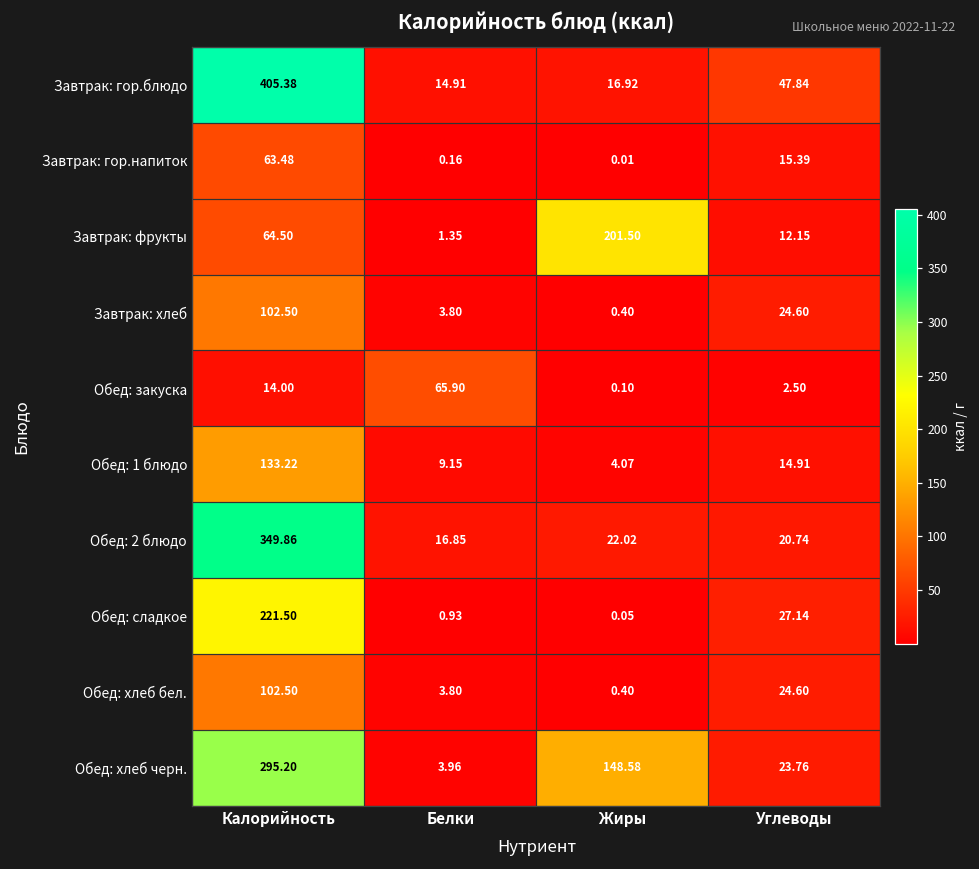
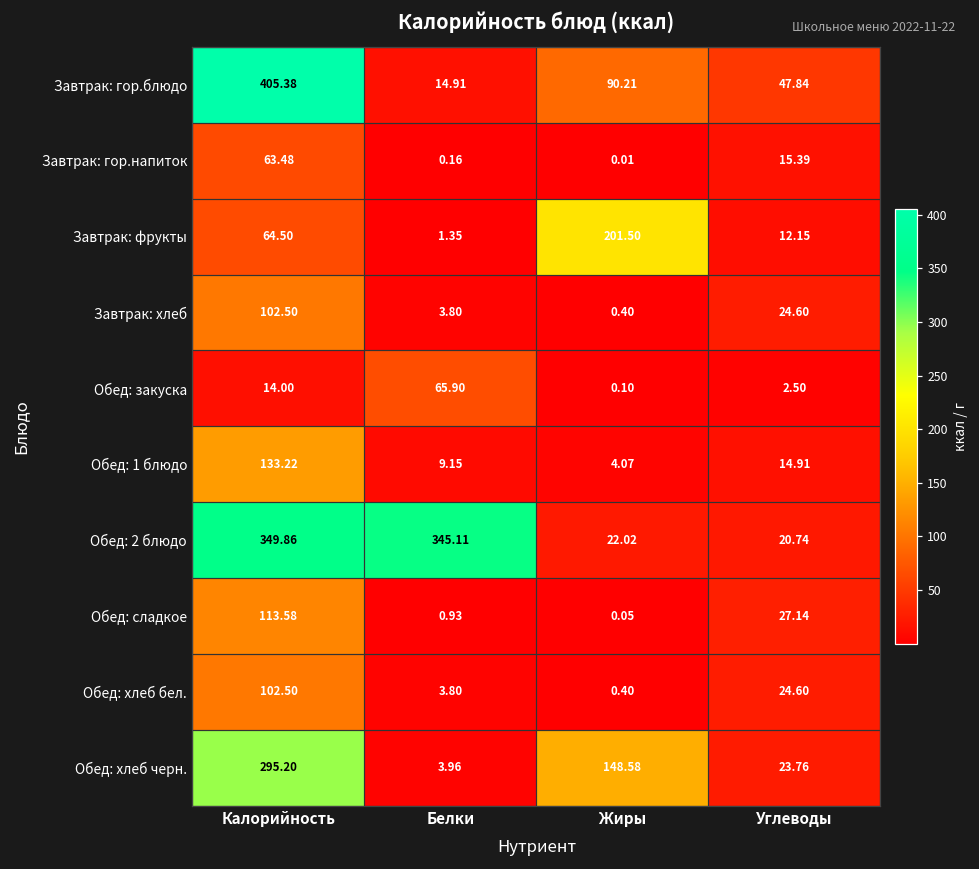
Завтрак: гор.блюдо, Жиры: 16.92 -> 90.21
Обед: 2 блюдо, Белки: 16.85 -> 345.11
Обед: сладкое, Калорийность: 221.50 -> 113.58
